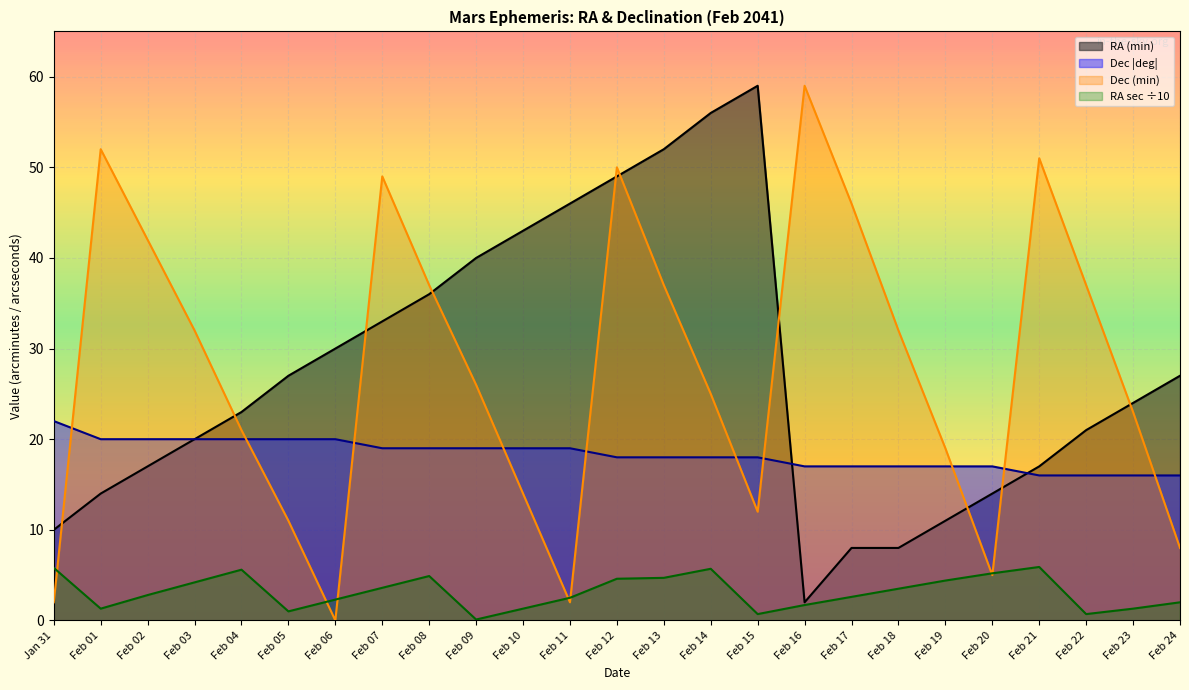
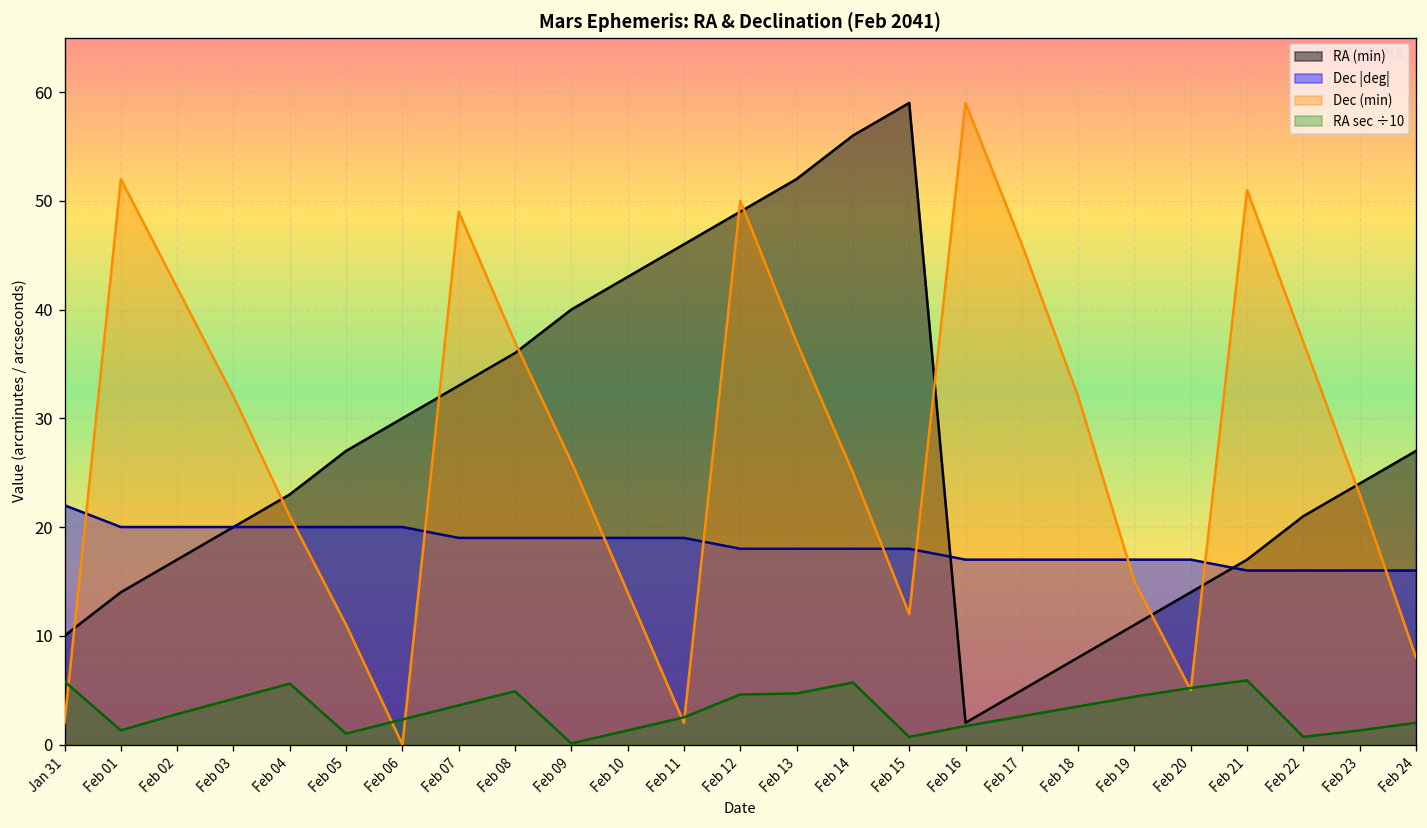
RA (min), Feb 17: 8 -> 5
Dec (min), Feb 19: 19 -> 15
